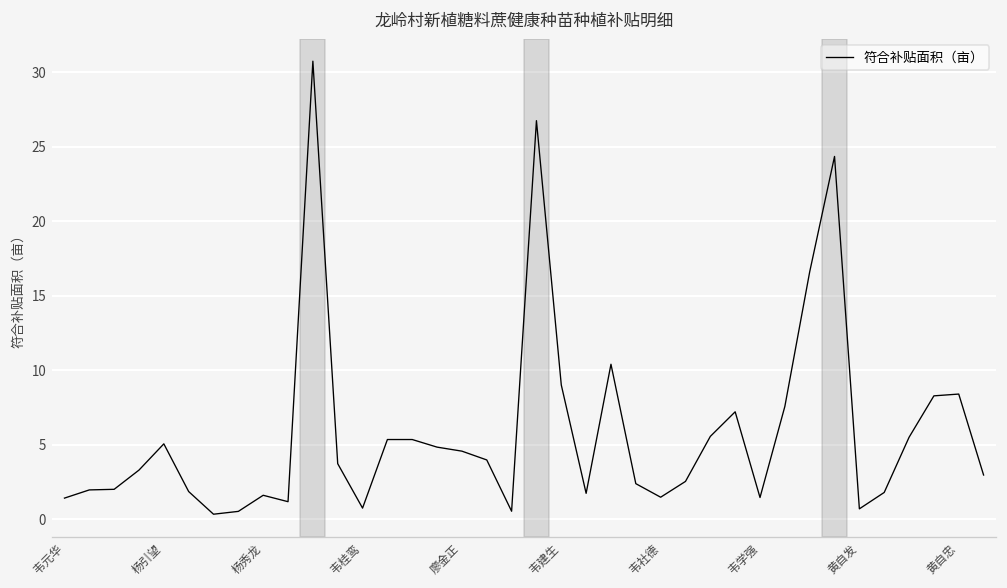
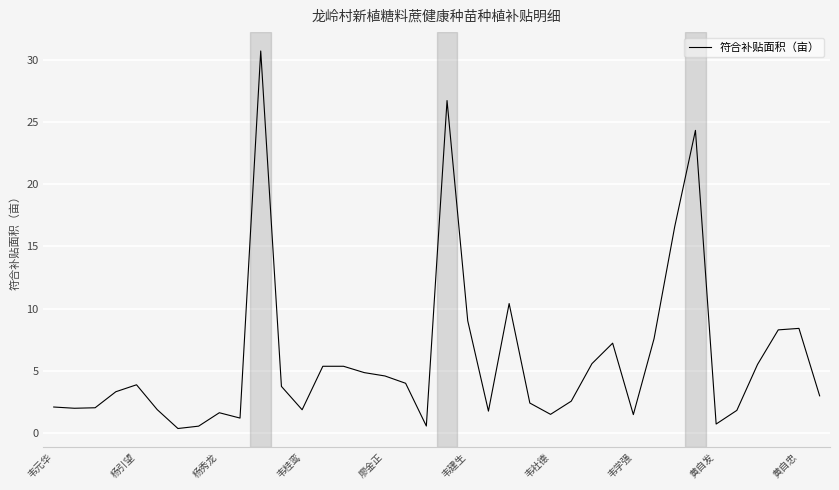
韦元华: 1.4 -> 2.1
杨引望: 5.1 -> 3.9
韦桂鸾: 0.8 -> 1.9
